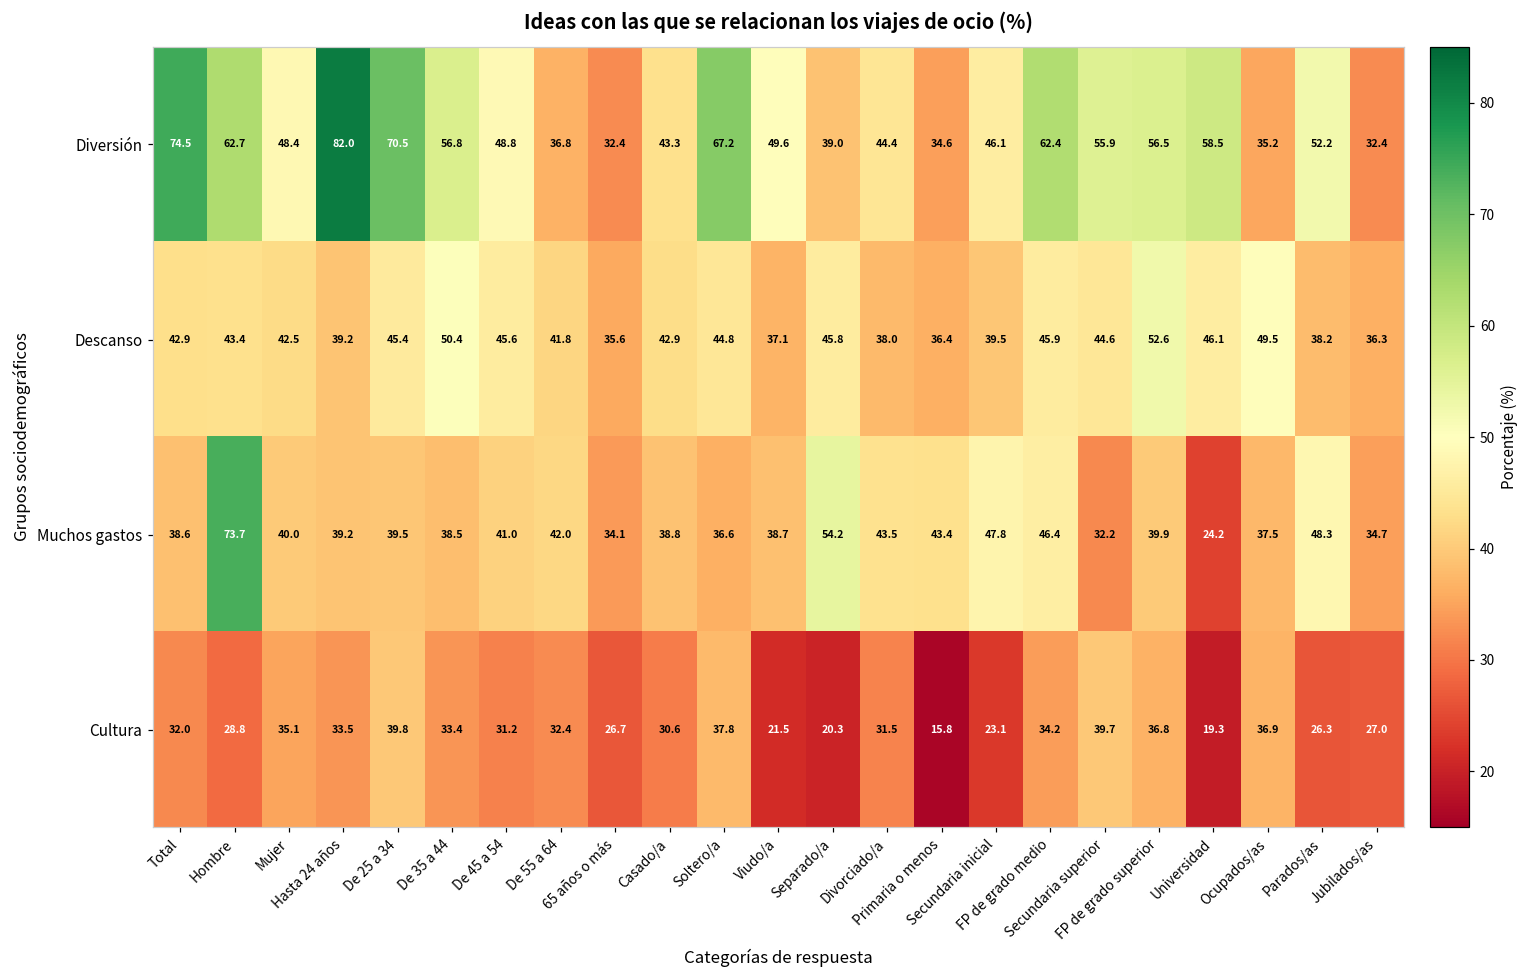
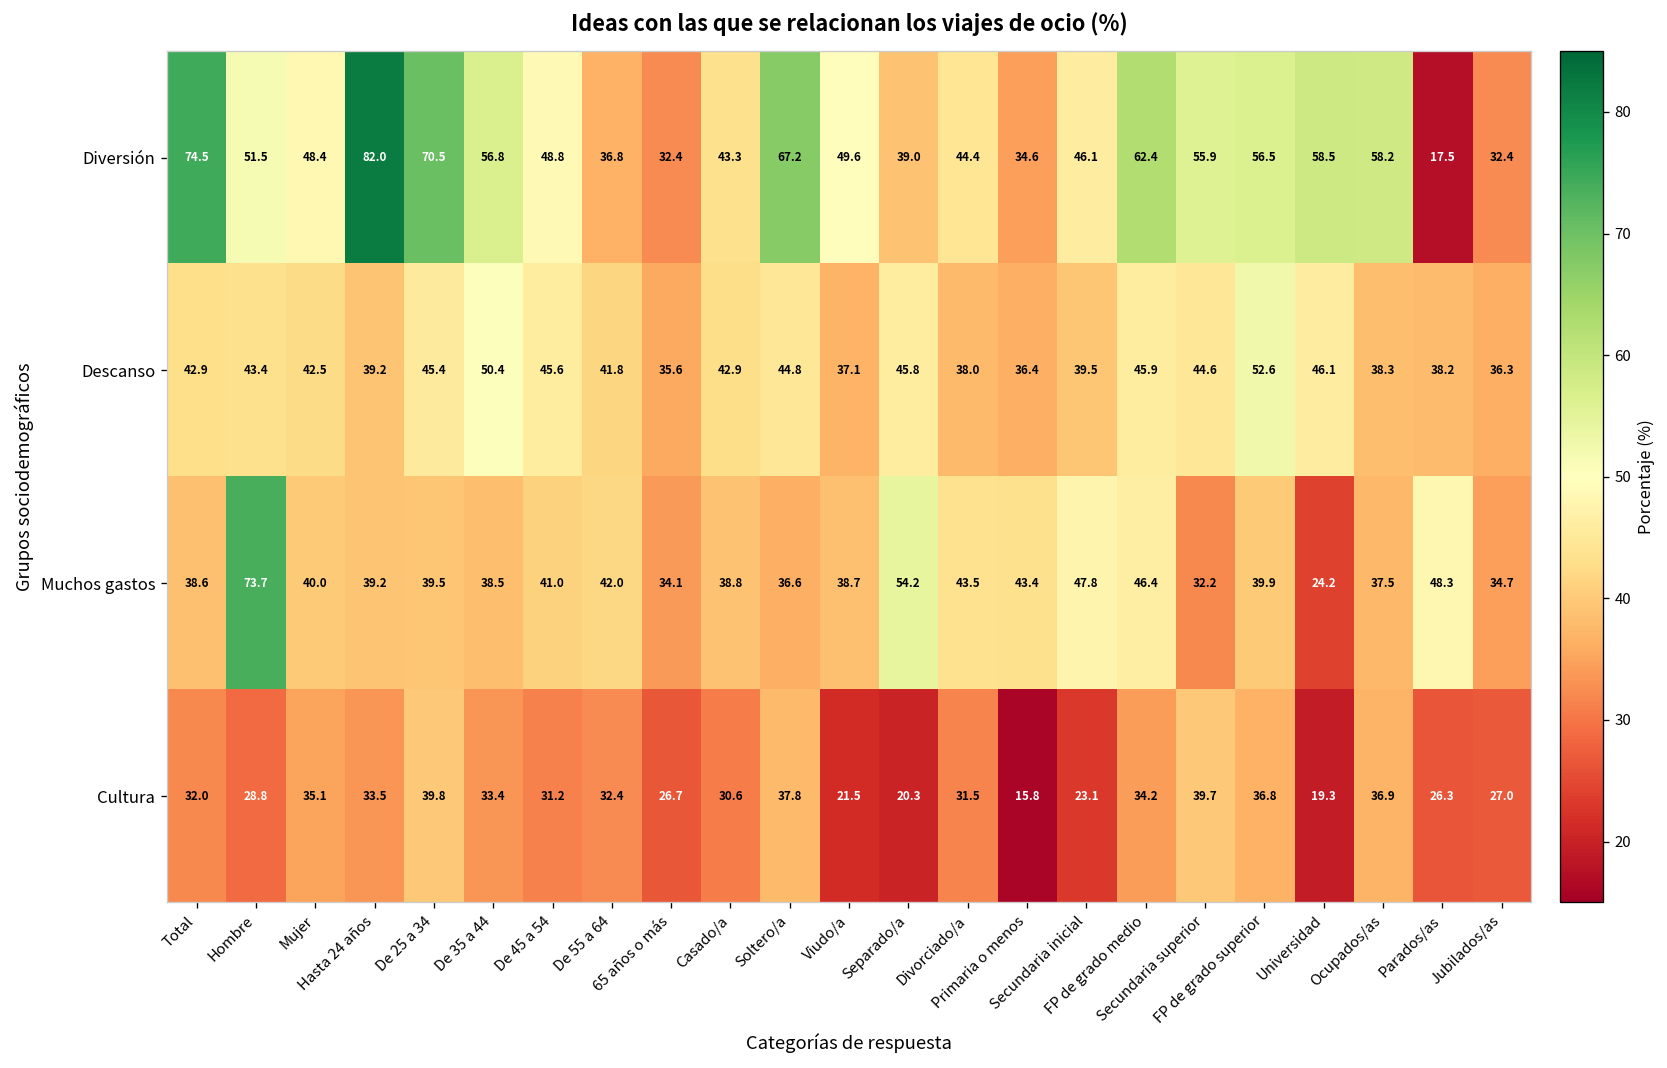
Diversión, Hombre: 62.7 -> 51.5
Diversión, Ocupados/as: 35.2 -> 58.2
Diversión, Parados/as: 52.2 -> 17.5
Descanso, Ocupados/as: 49.5 -> 38.3
